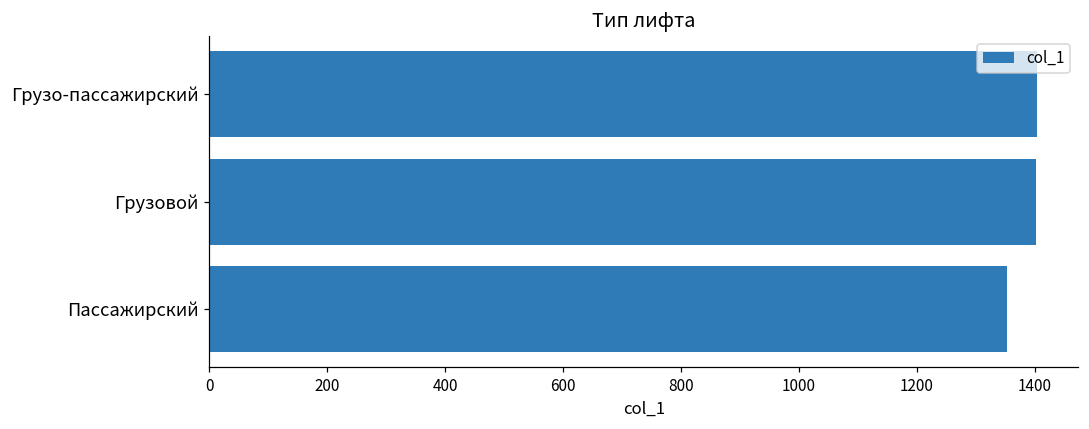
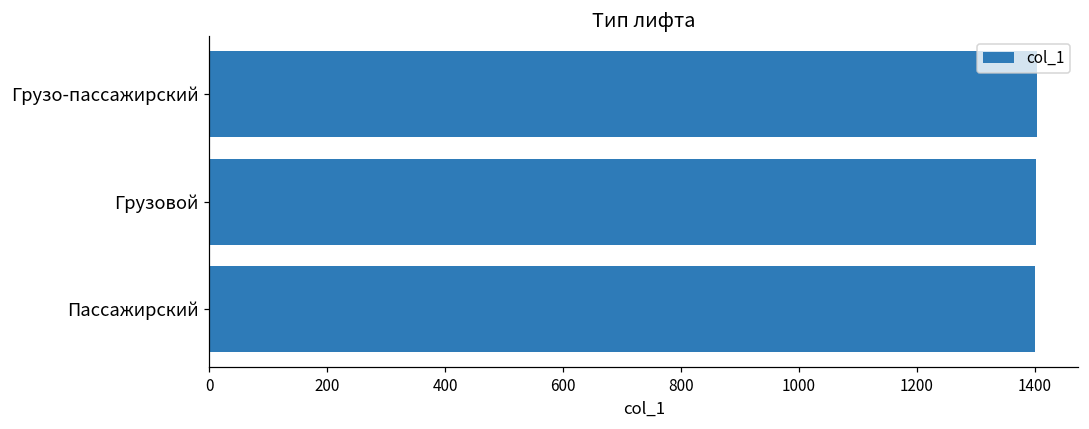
Пассажирский: 1350 -> 1400
